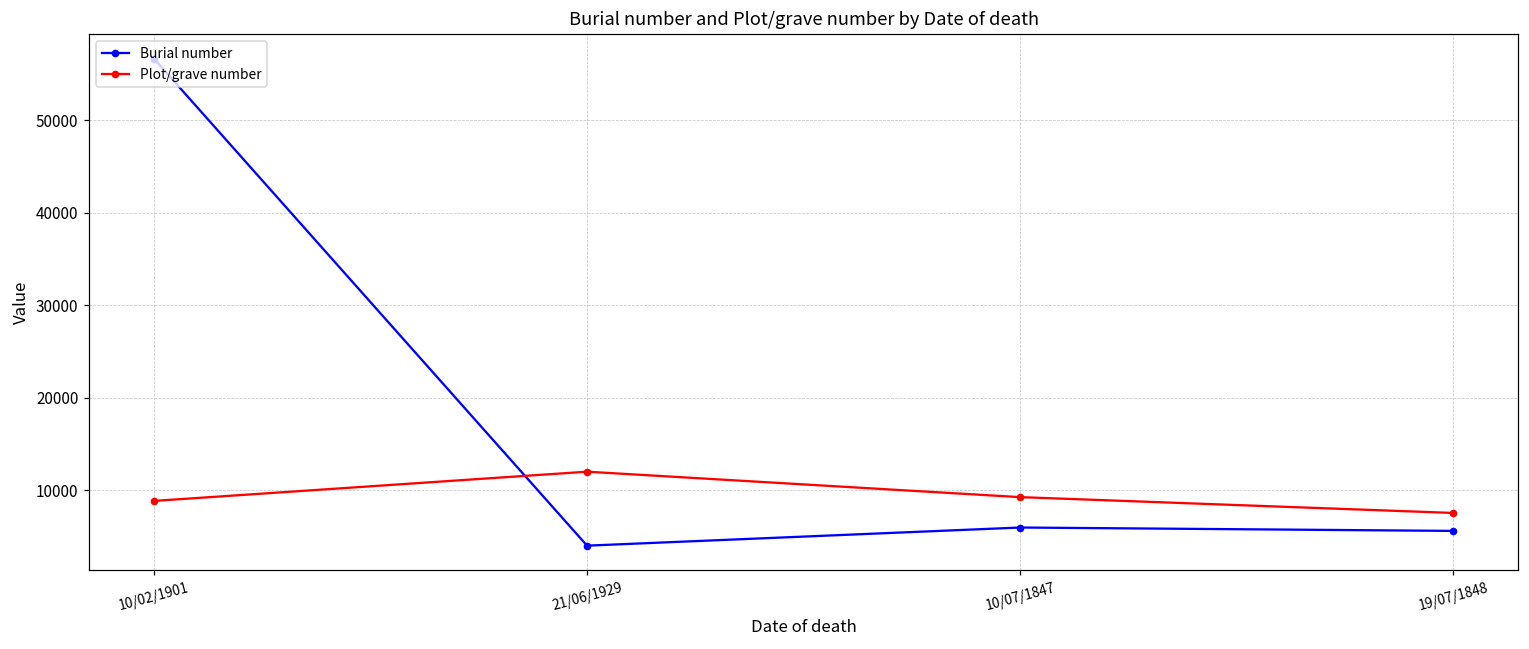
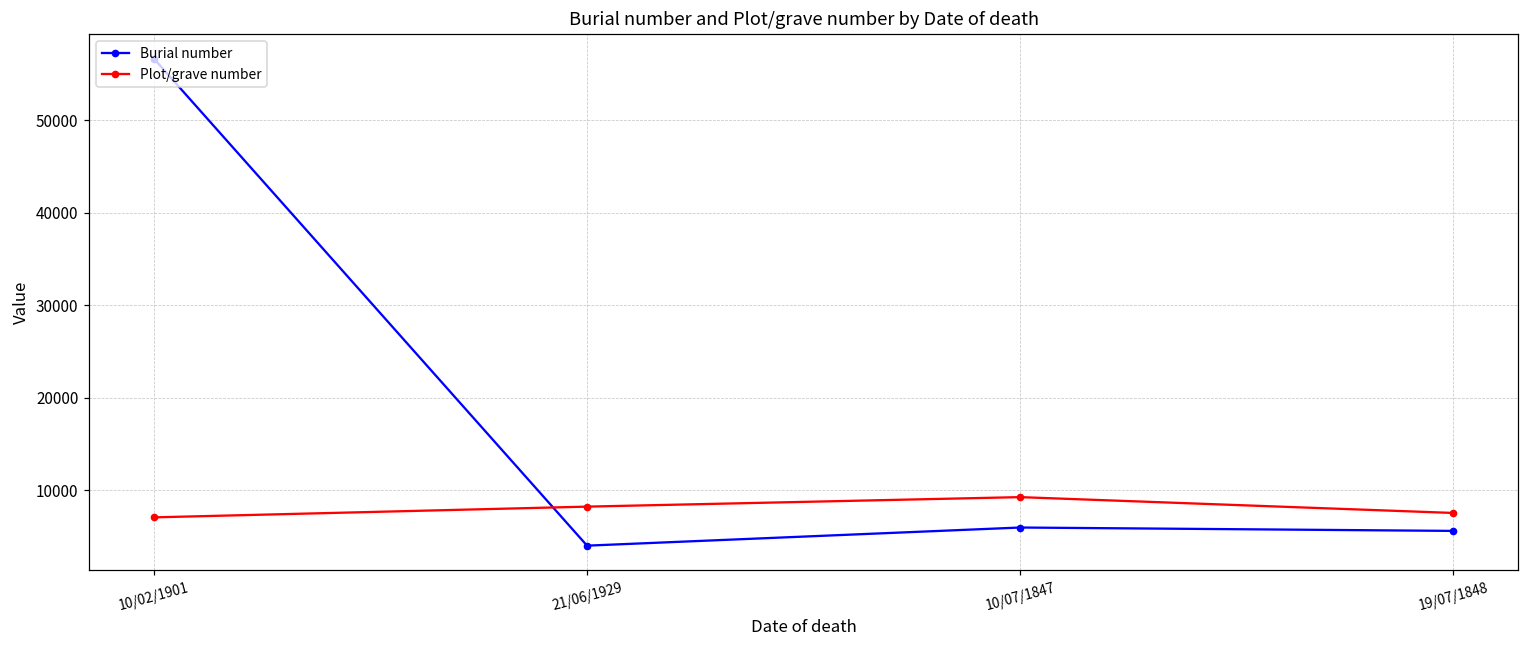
Plot/grave number, 10/02/1901: 9000 -> 7000
Plot/grave number, 21/06/1929: 12000 -> 8000
